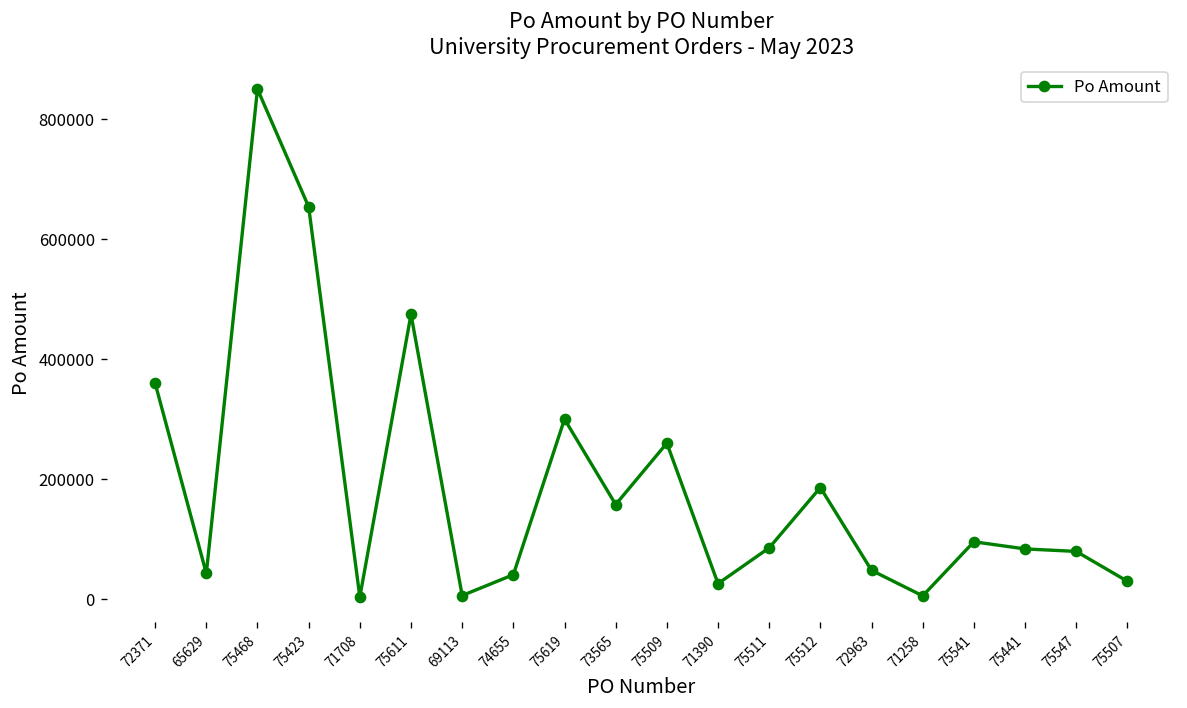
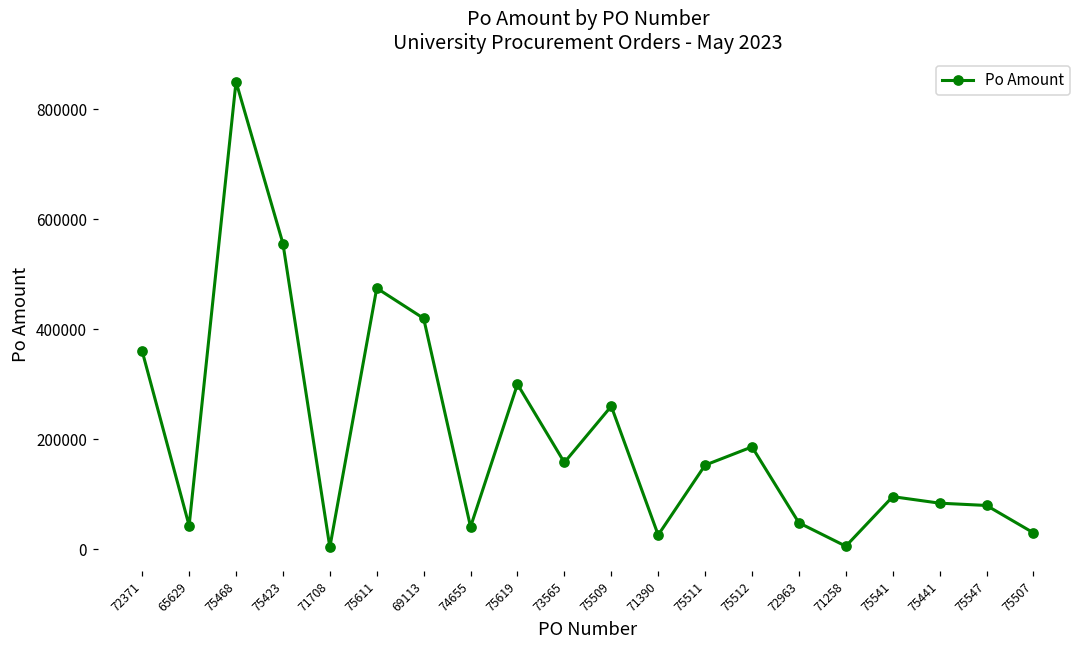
75423: 650000 -> 560000
69113: 10000 -> 420000
75511: 90000 -> 150000
